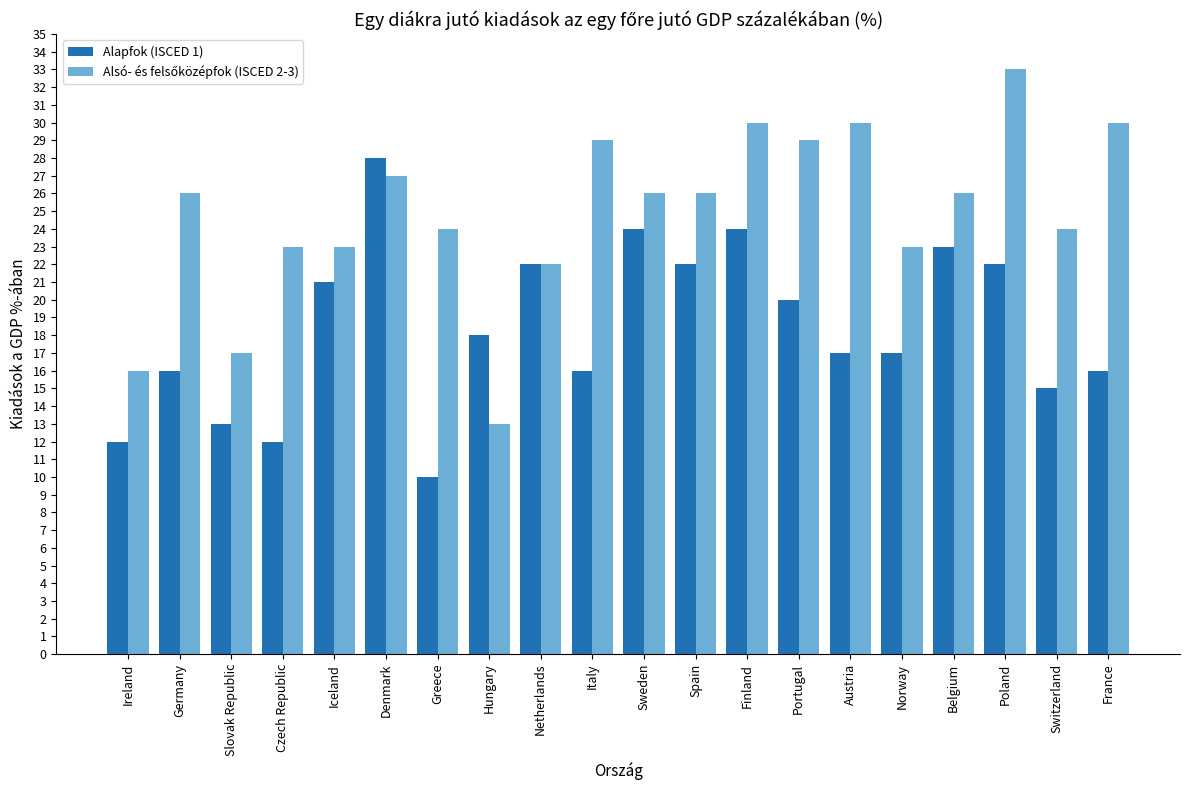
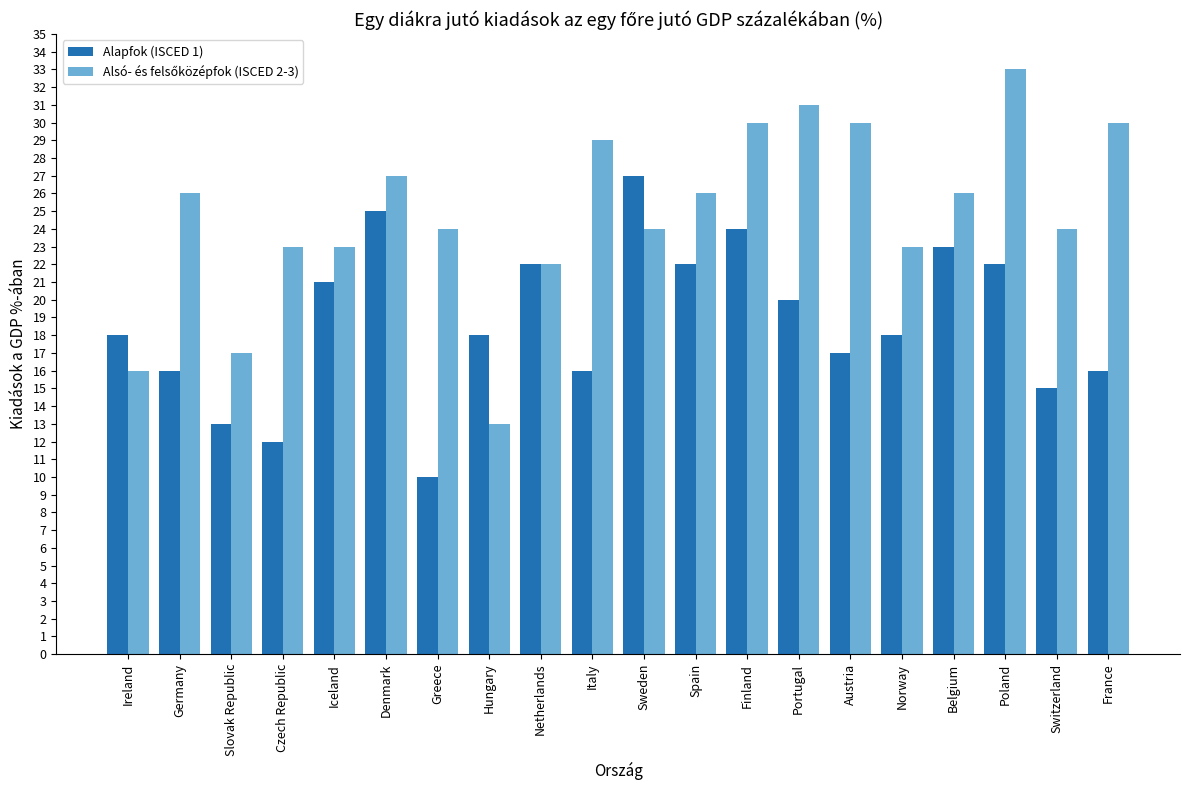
Alapfok (ISCED 1), Ireland: 12 -> 18
Alapfok (ISCED 1), Denmark: 28 -> 25
Alapfok (ISCED 1), Sweden: 24 -> 27
Alsó- és felsőközépfok (ISCED 2-3), Sweden: 26 -> 24
Alsó- és felsőközépfok (ISCED 2-3), Portugal: 29 -> 31
Alapfok (ISCED 1), Norway: 17 -> 18
